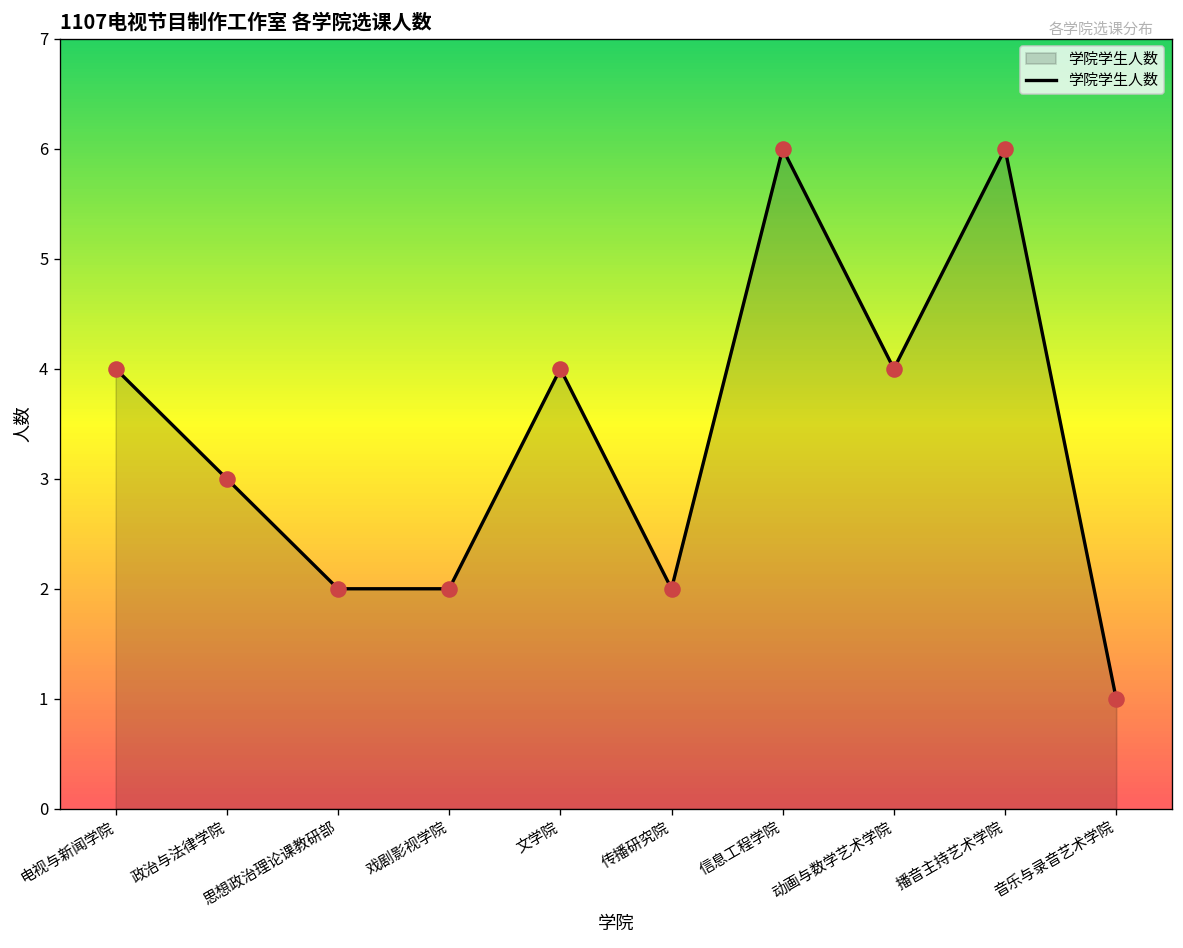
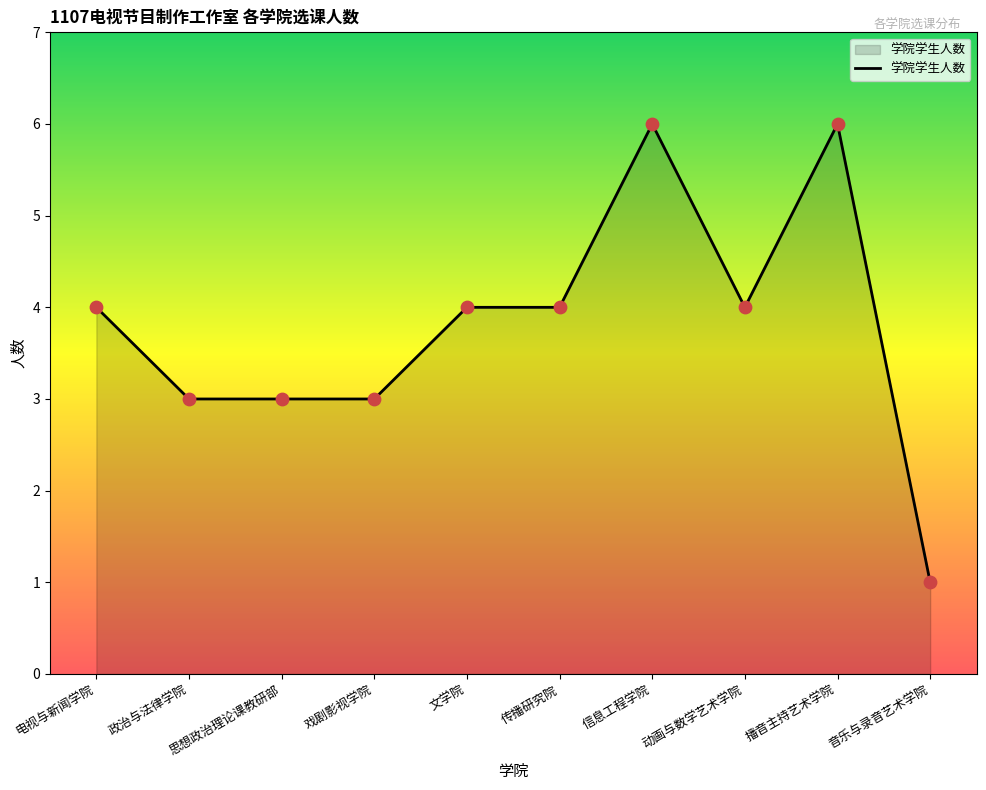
思想政治理论课教研部: 2 -> 3
戏剧影视学院: 2 -> 3
传播研究院: 2 -> 4
